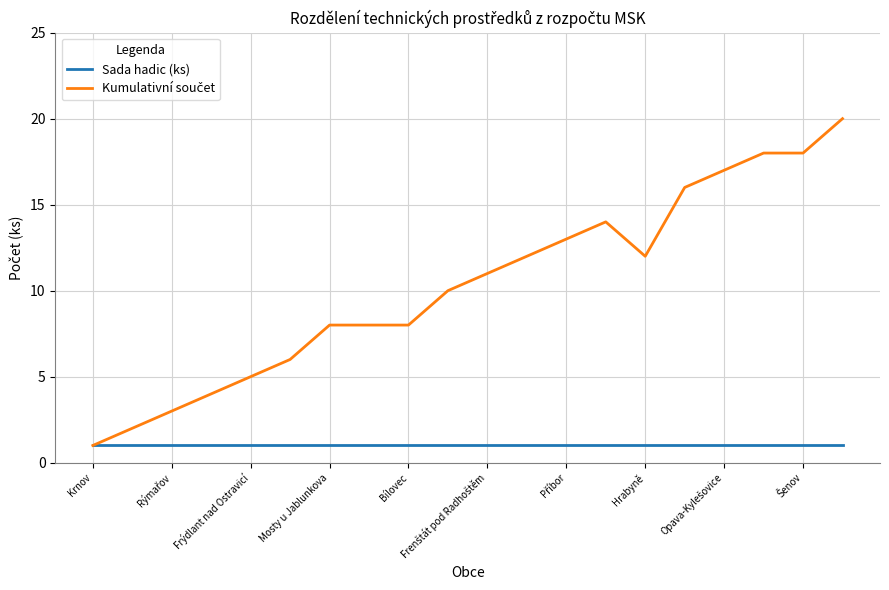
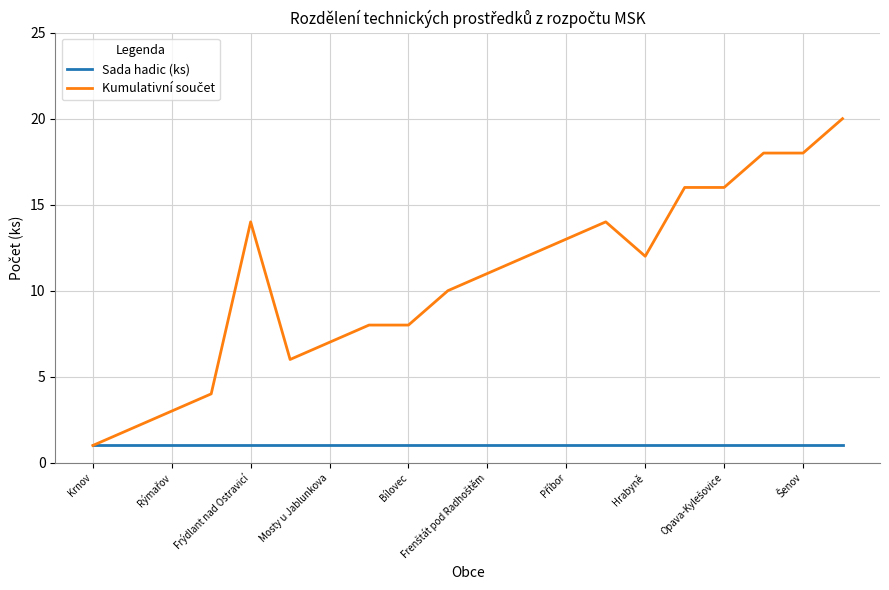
Kumulativní součet, Frýdlant nad Ostravicí: 5 -> 14
Kumulativní součet, Mosty u Jablunkova: 8 -> 7
Kumulativní součet, Opava-Kylešovice: 17 -> 16
